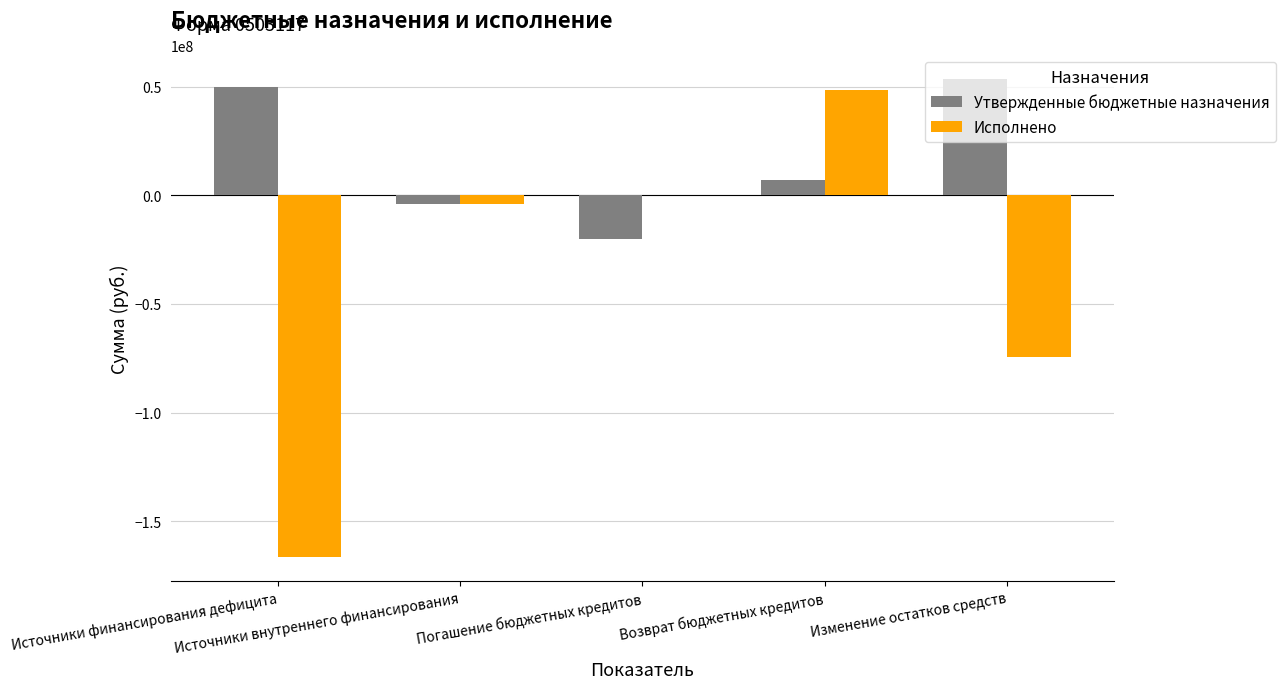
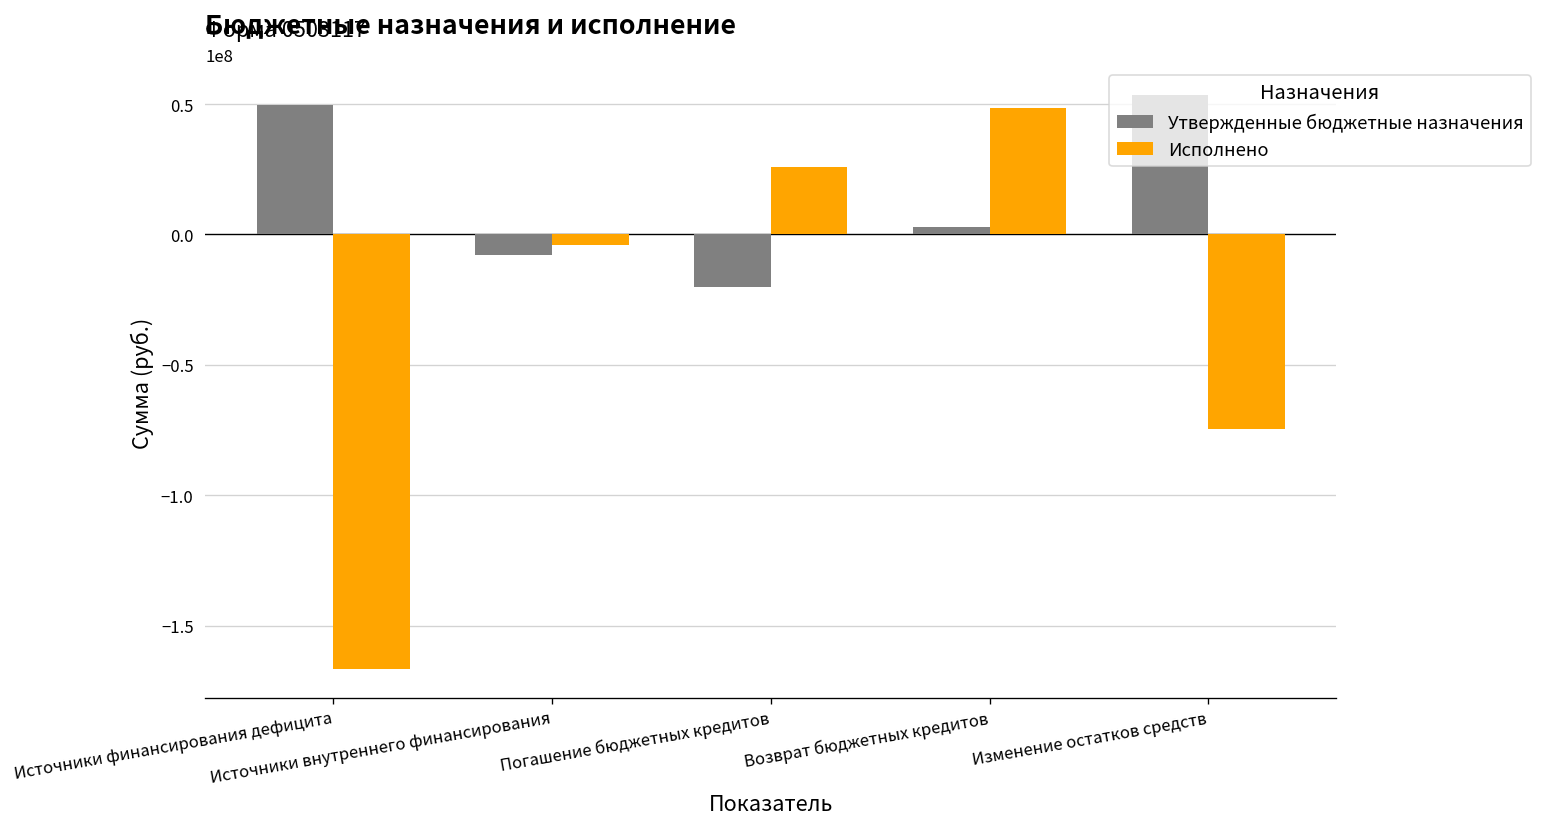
Утвержденные бюджетные назначения, Источники внутреннего финансирования: -4000000 -> -8000000
Исполнено, Погашение бюджетных кредитов: 0 -> 26000000
Утвержденные бюджетные назначения, Возврат бюджетных кредитов: 7000000 -> 3000000
